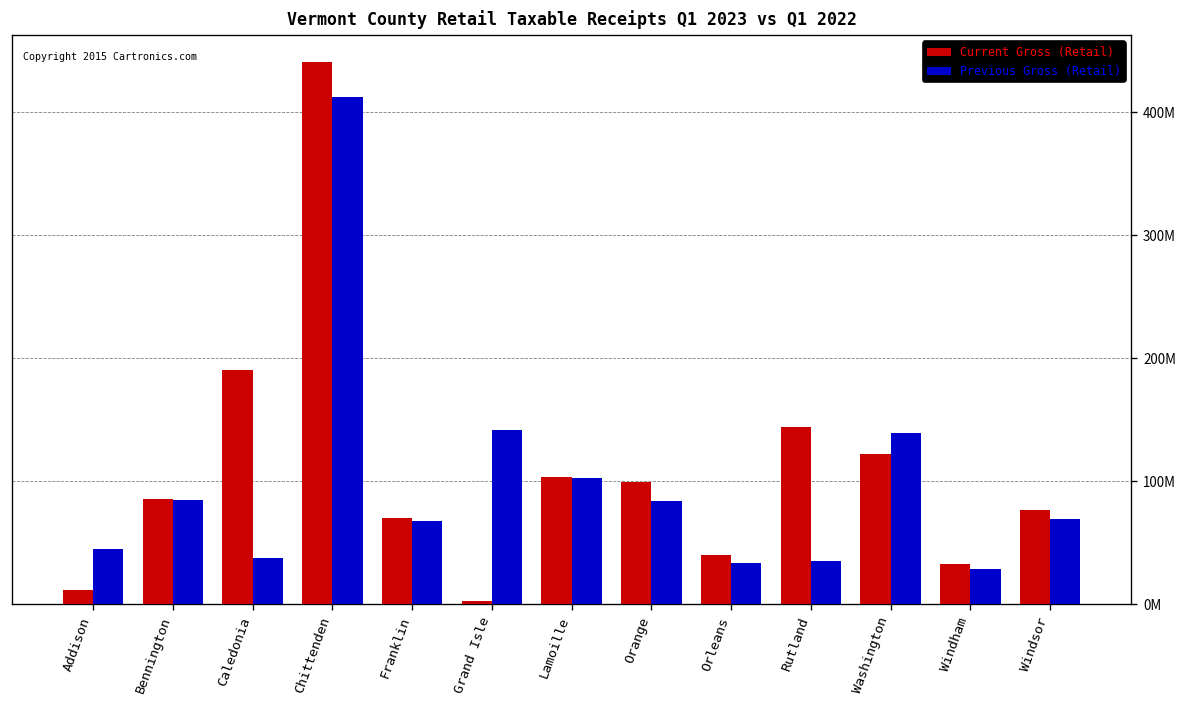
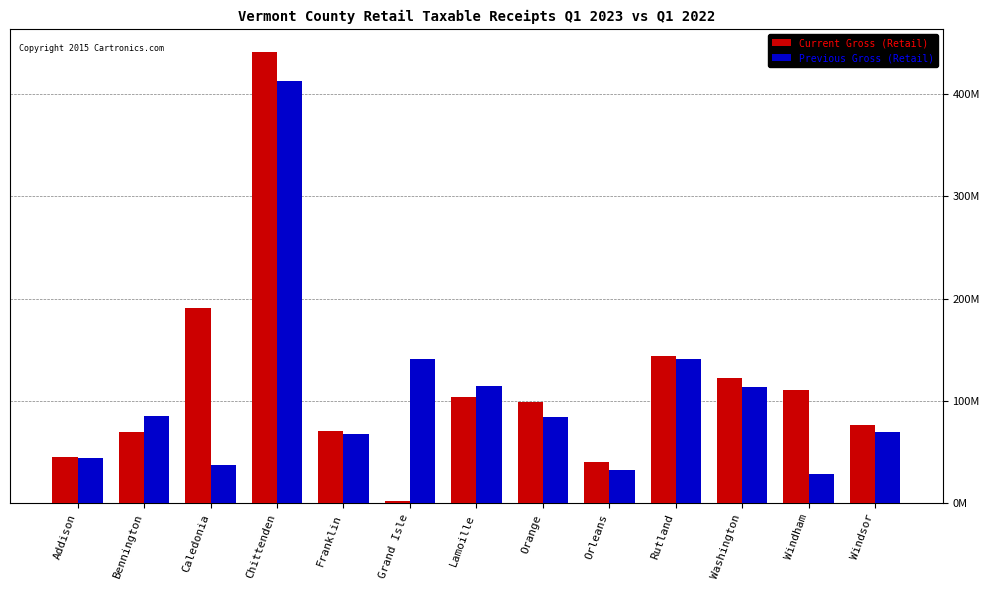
Current Gross (Retail), Addison: 12000000 -> 46000000
Current Gross (Retail), Bennington: 86000000 -> 70000000
Previous Gross (Retail), Lamoille: 103000000 -> 114000000
Previous Gross (Retail), Rutland: 35000000 -> 141000000
Previous Gross (Retail), Washington: 139000000 -> 114000000
Current Gross (Retail), Windham: 33000000 -> 111000000
